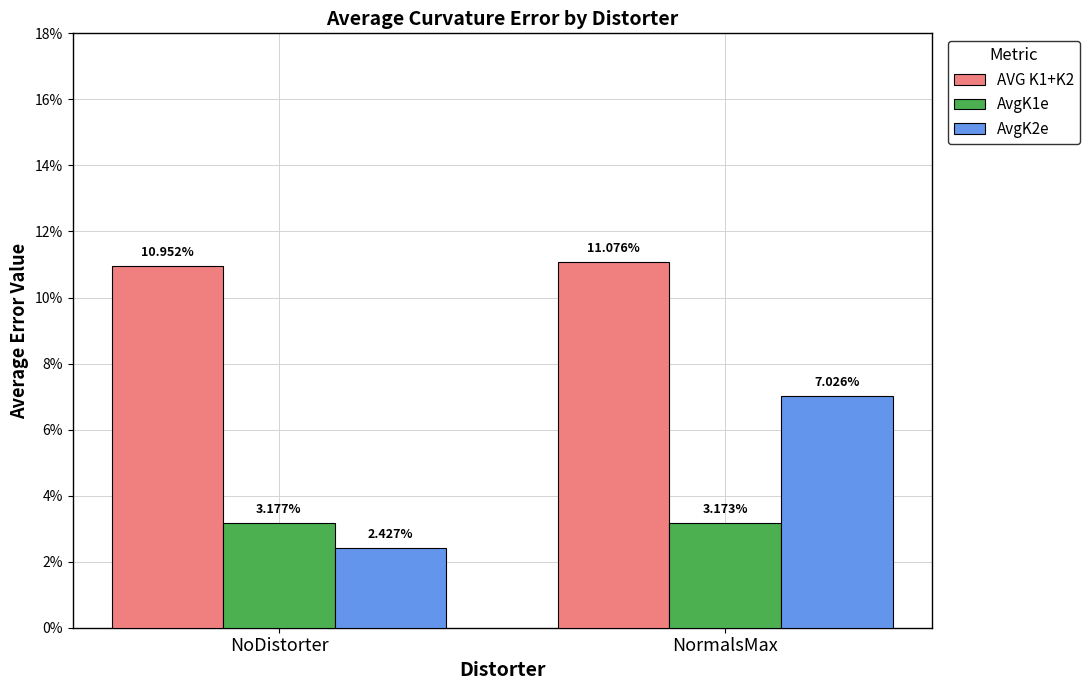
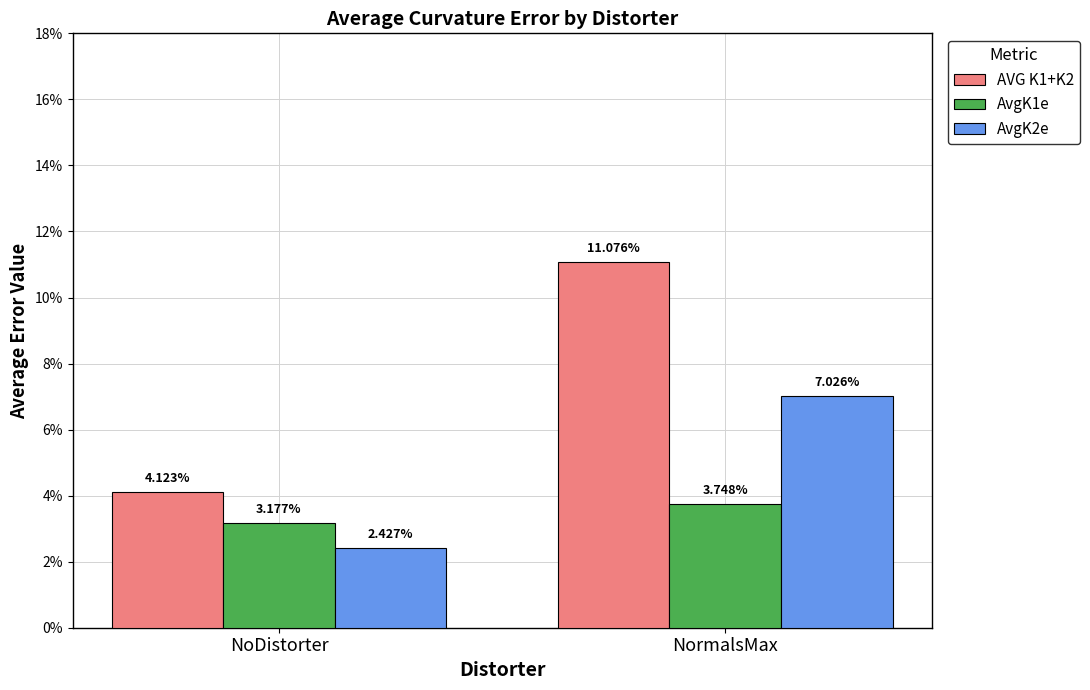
AVG K1+K2, NoDistorter: 10.952% -> 4.123%
AvgK1e, NormalsMax: 3.173% -> 3.748%
